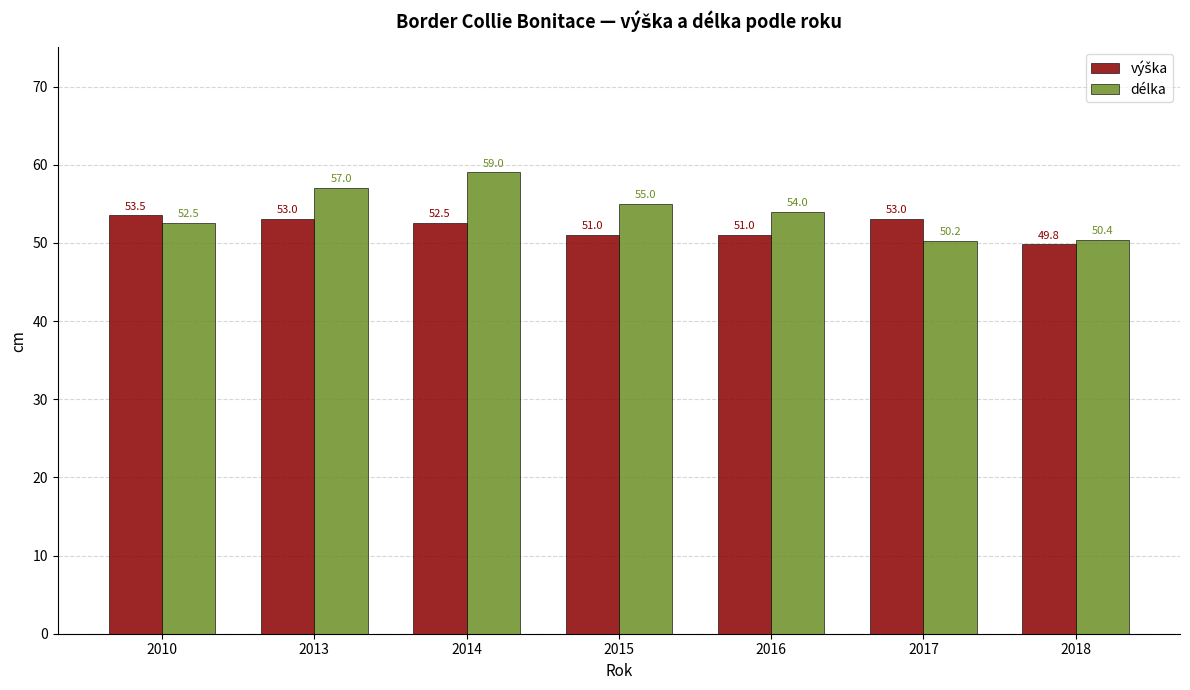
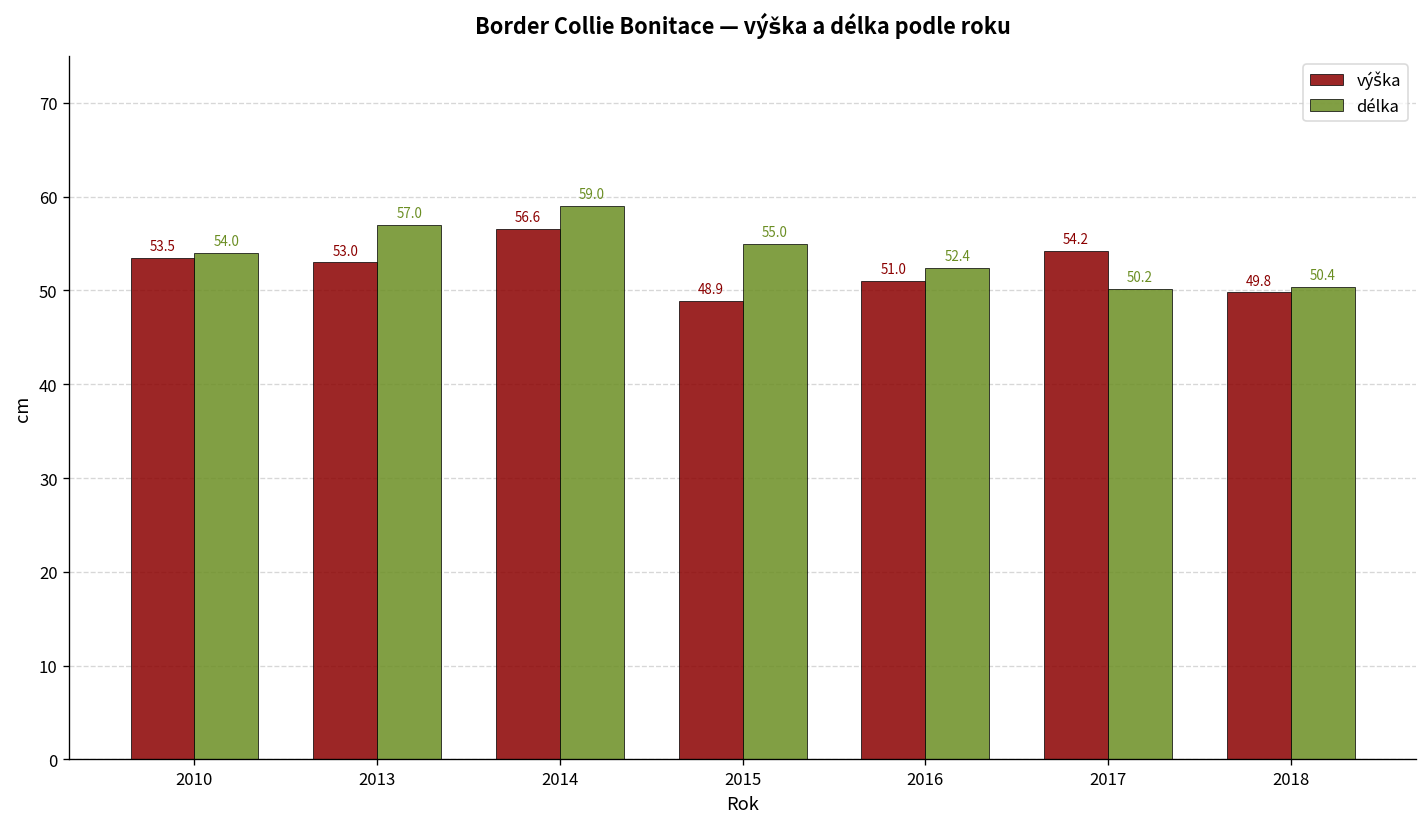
délka, 2010: 52.5 -> 54.0
výška, 2014: 52.5 -> 56.6
výška, 2015: 51.0 -> 48.9
délka, 2016: 54.0 -> 52.4
výška, 2017: 53.0 -> 54.2
